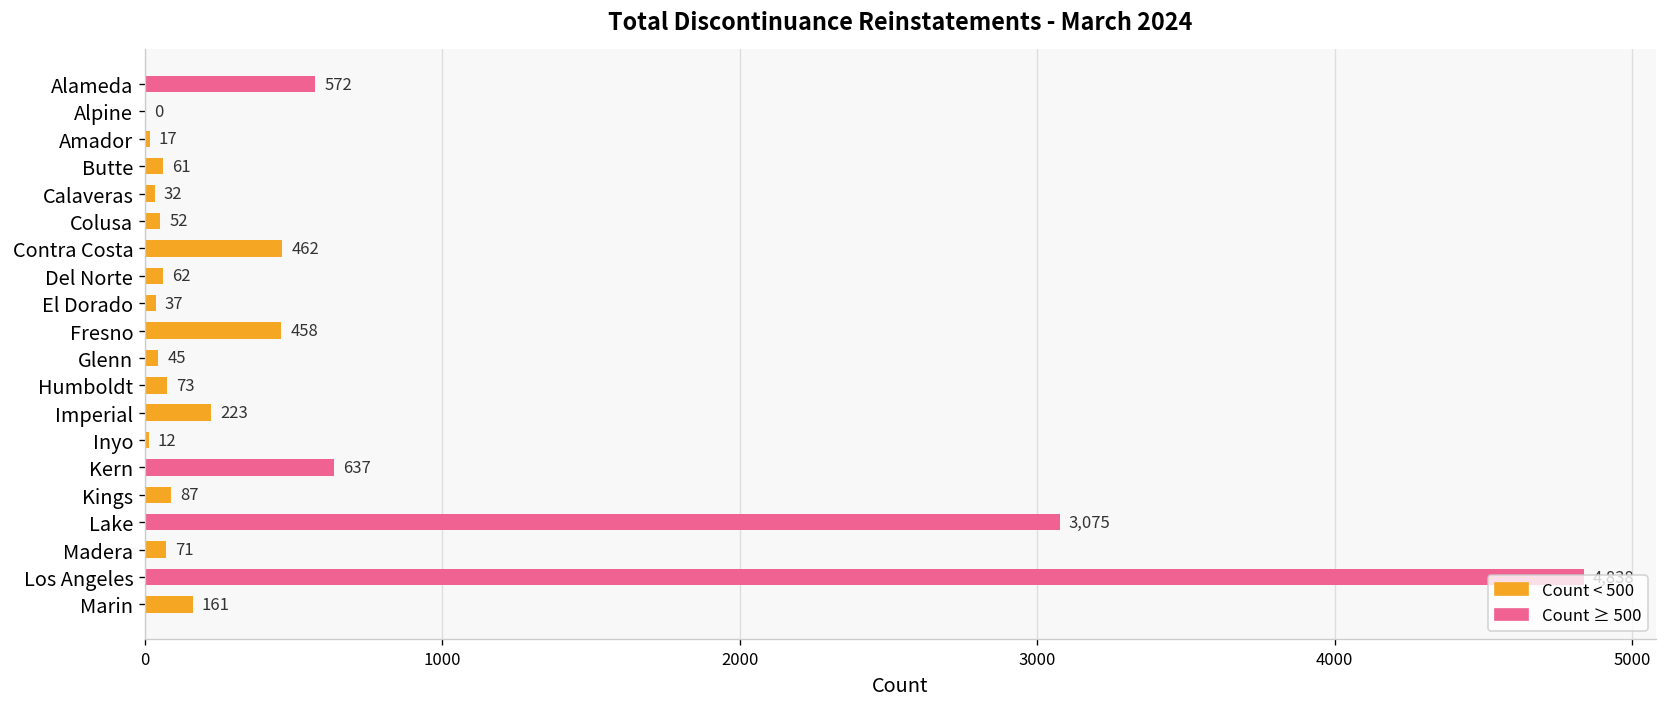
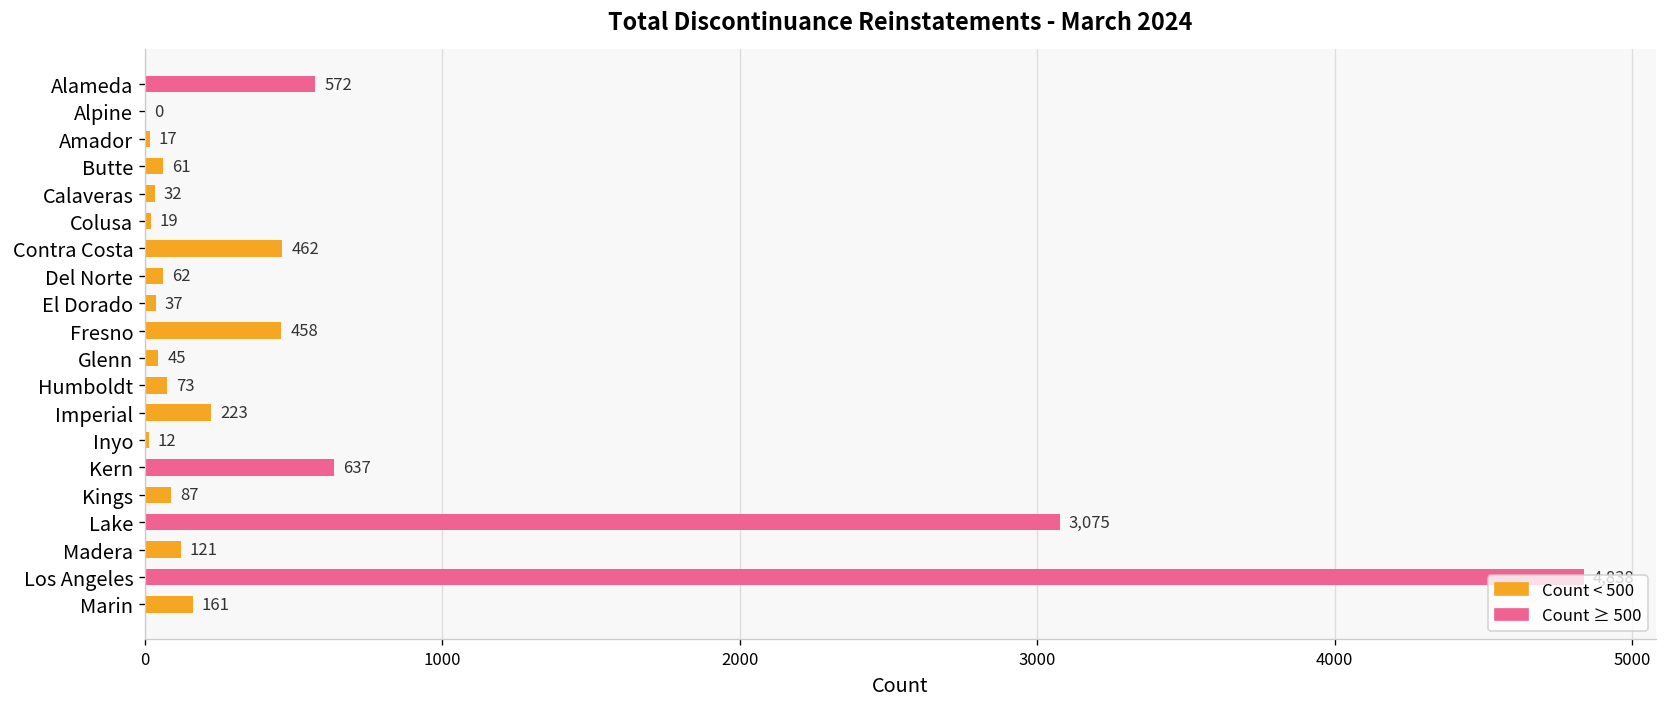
Colusa: 52 -> 19
Madera: 71 -> 121
